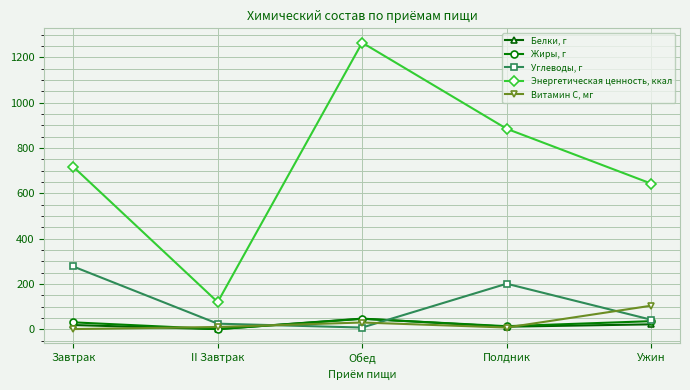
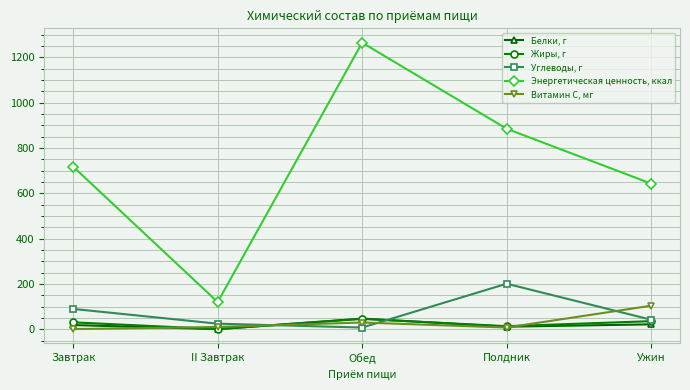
Углеводы, г, Завтрак: 280 -> 90
